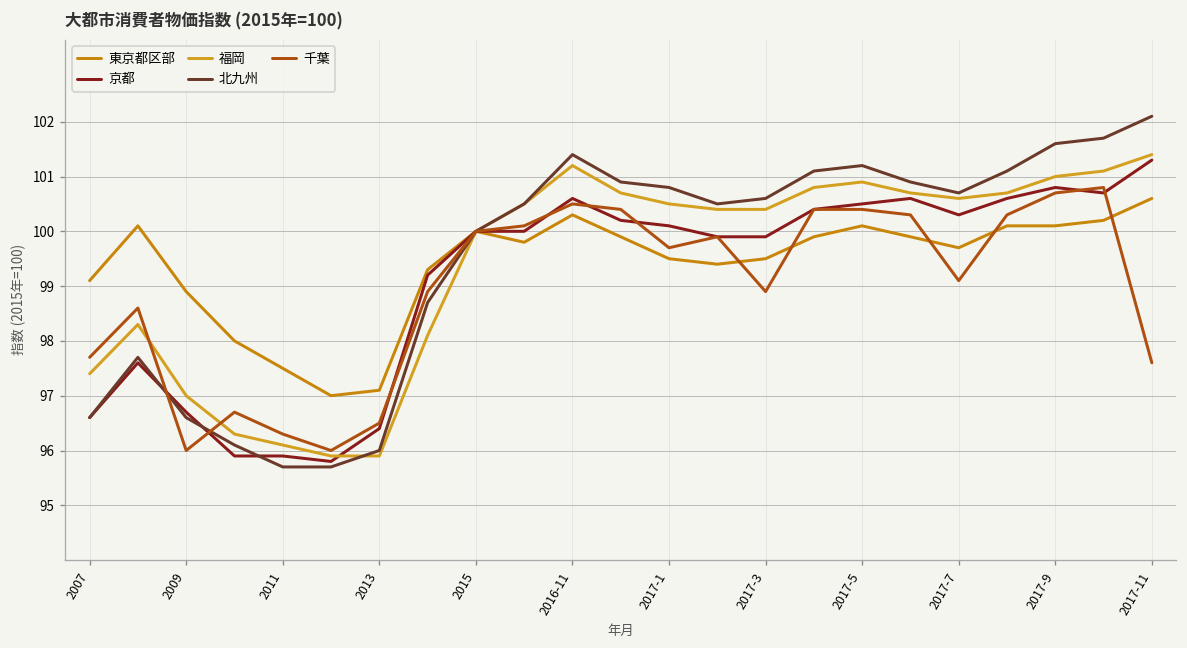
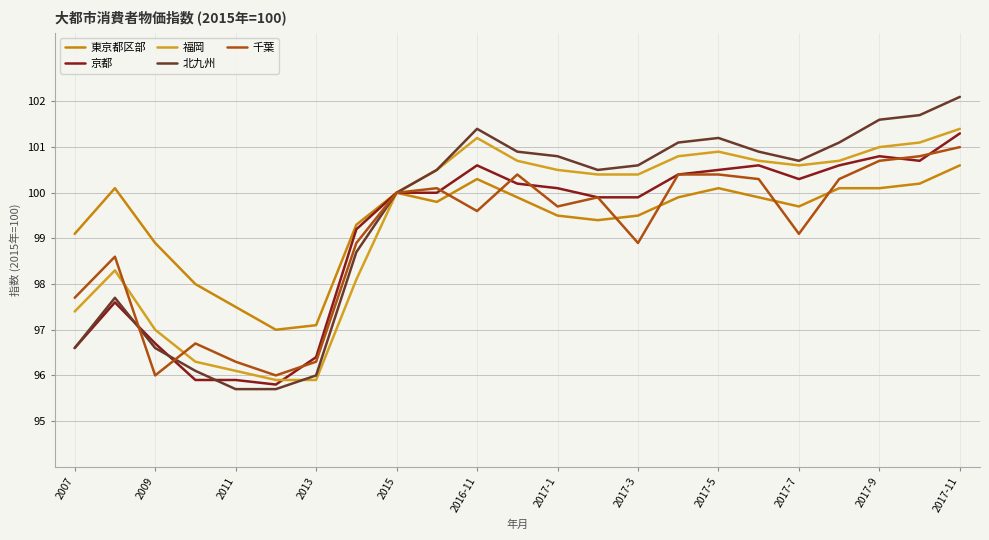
千葉, 2013: 96.5 -> 96.3
千葉, 2016-11: 100.5 -> 99.6
千葉, 2017-11: 97.6 -> 101.0
